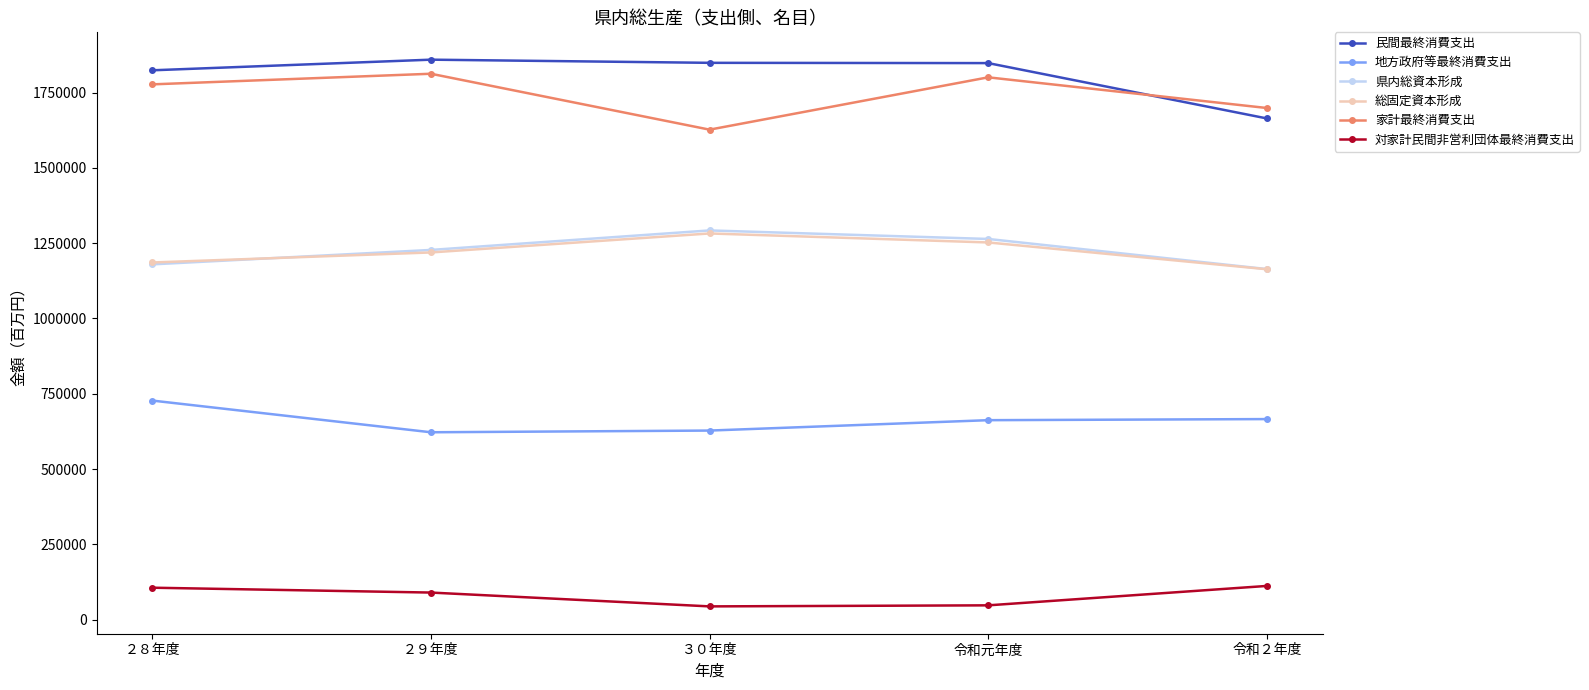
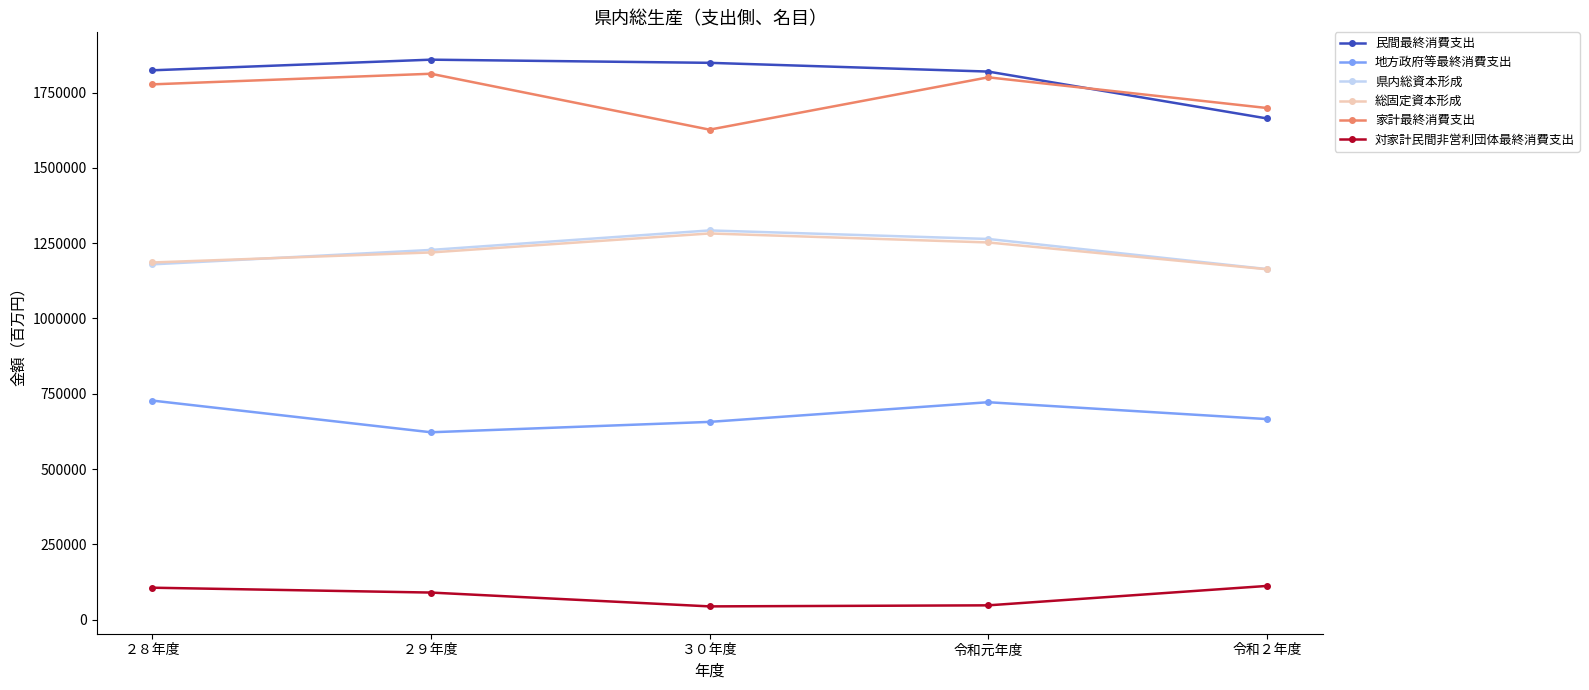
地方政府等最終消費支出, ３０年度: 630000 -> 660000
民間最終消費支出, 令和元年度: 1850000 -> 1820000
地方政府等最終消費支出, 令和元年度: 660000 -> 720000
